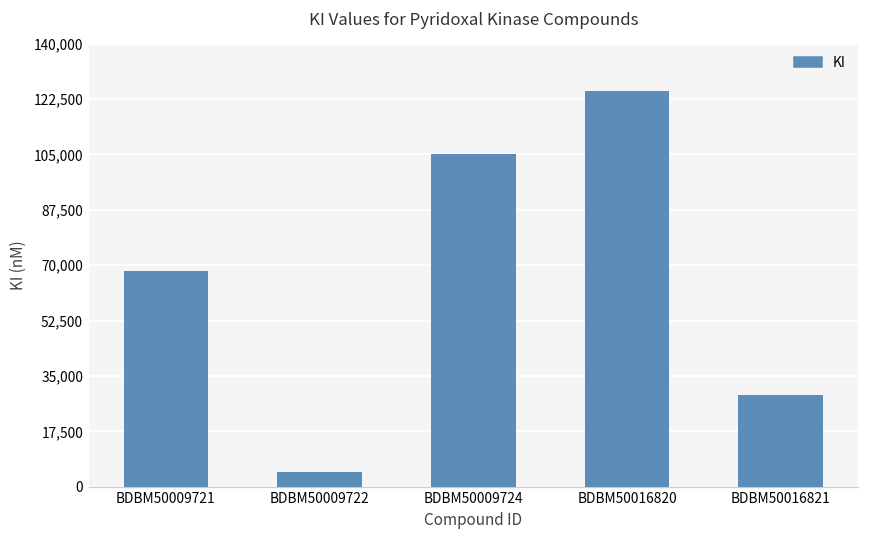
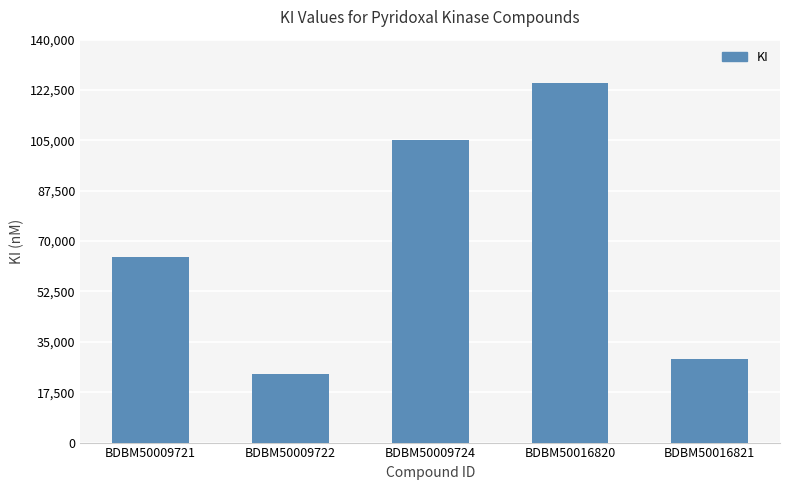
BDBM50009721: 68,000 -> 64,000
BDBM50009722: 5,000 -> 24,000
